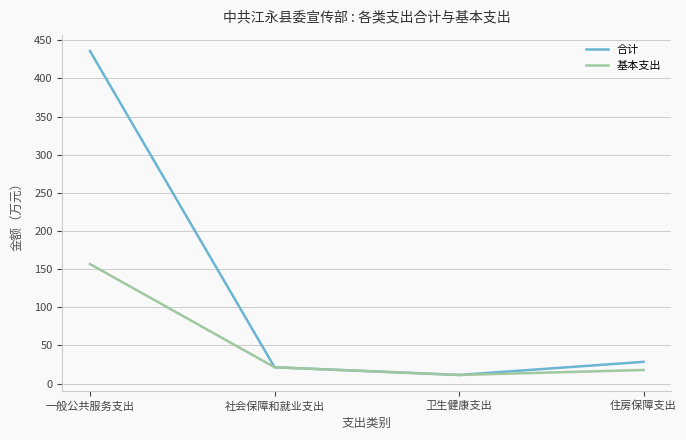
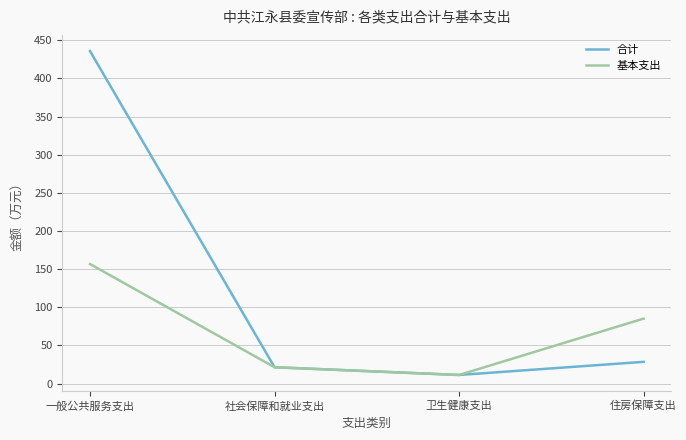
基本支出, 住房保障支出: 20 -> 90
